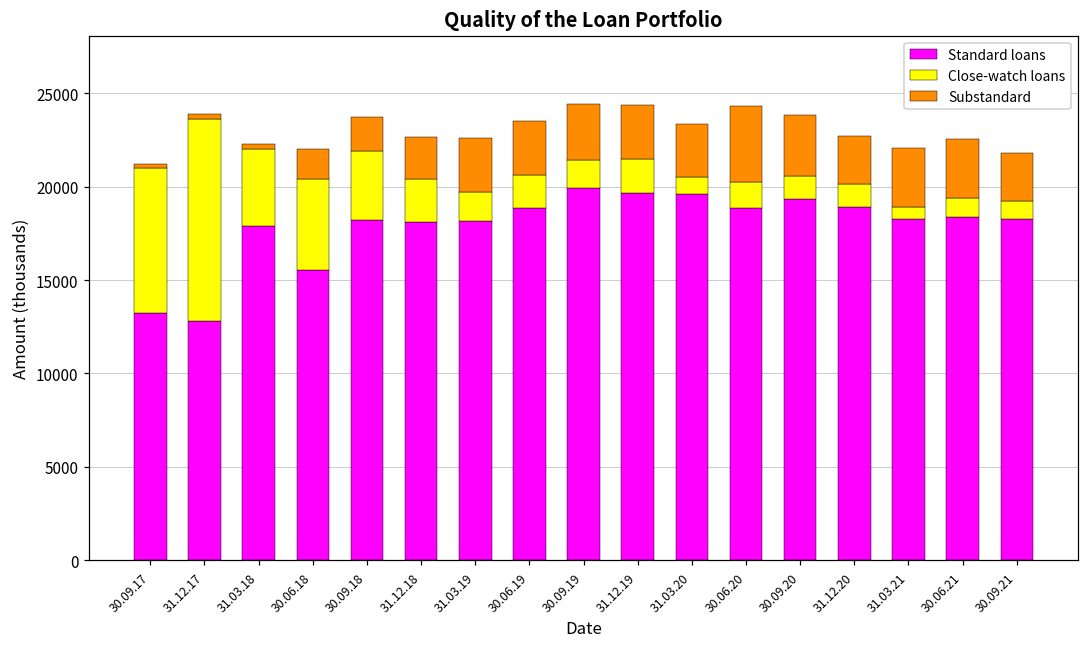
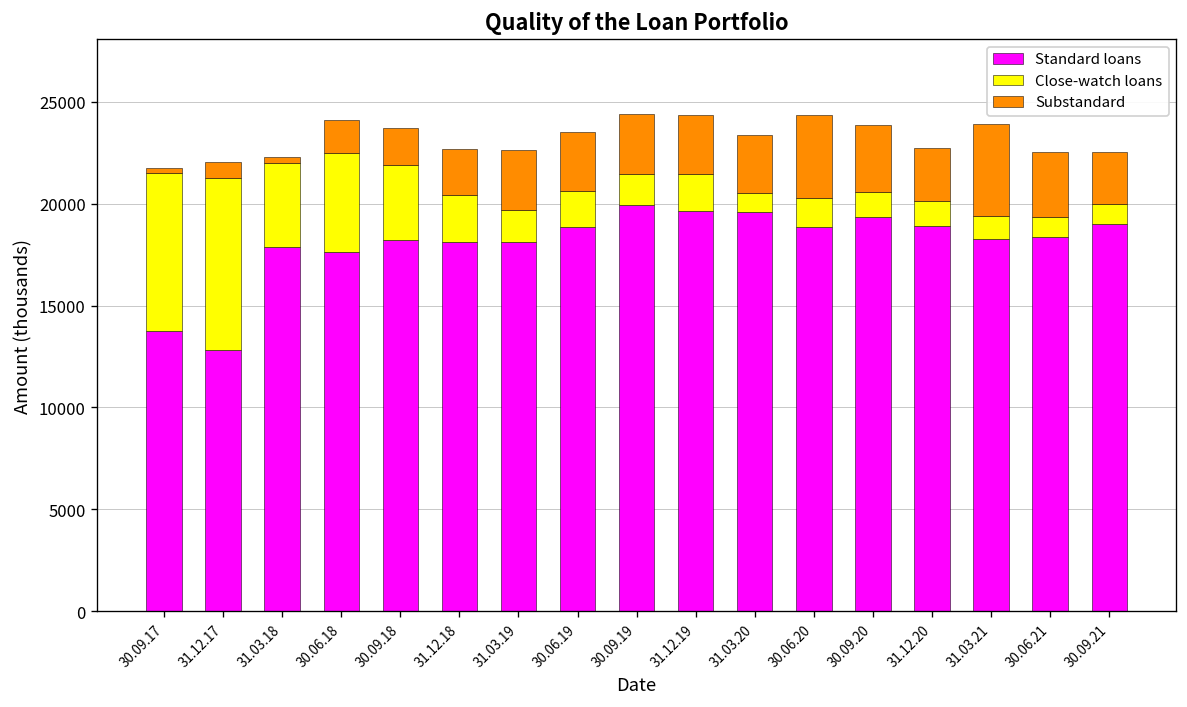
Standard loans, 30.09.17: 13200 -> 13800
Close-watch loans, 31.12.17: 10800 -> 8500
Substandard, 31.12.17: 300 -> 800
Standard loans, 30.06.18: 15600 -> 17600
Close-watch loans, 31.03.21: 700 -> 1200
Substandard, 31.03.21: 3200 -> 4500
Standard loans, 30.09.21: 18300 -> 19000
